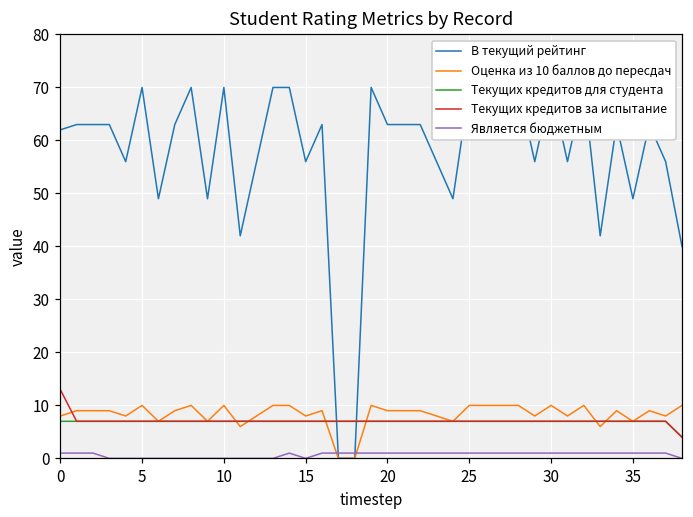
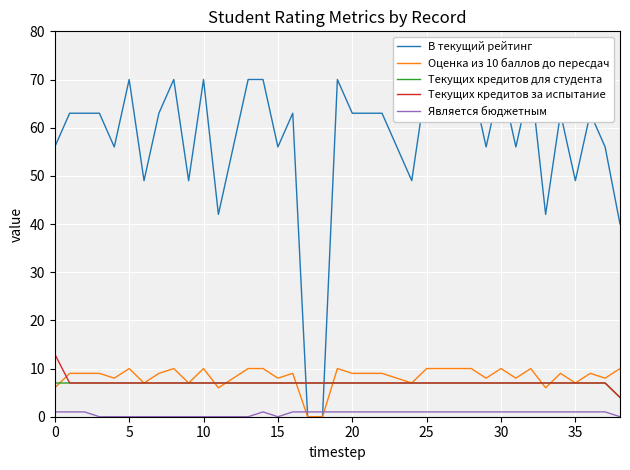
В текущий рейтинг, 0: 62 -> 56
Оценка из 10 баллов до пересдач, 0: 8 -> 6
